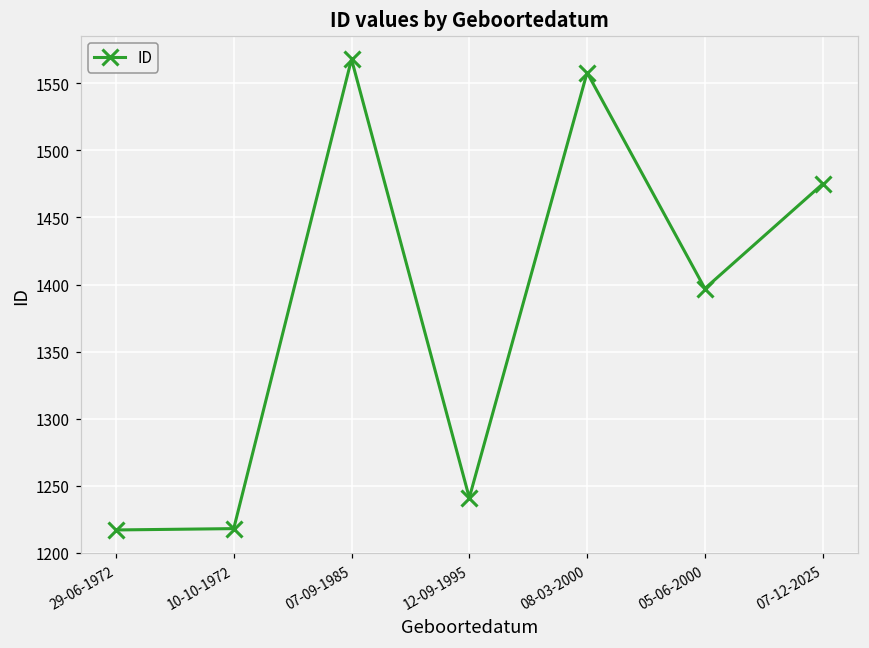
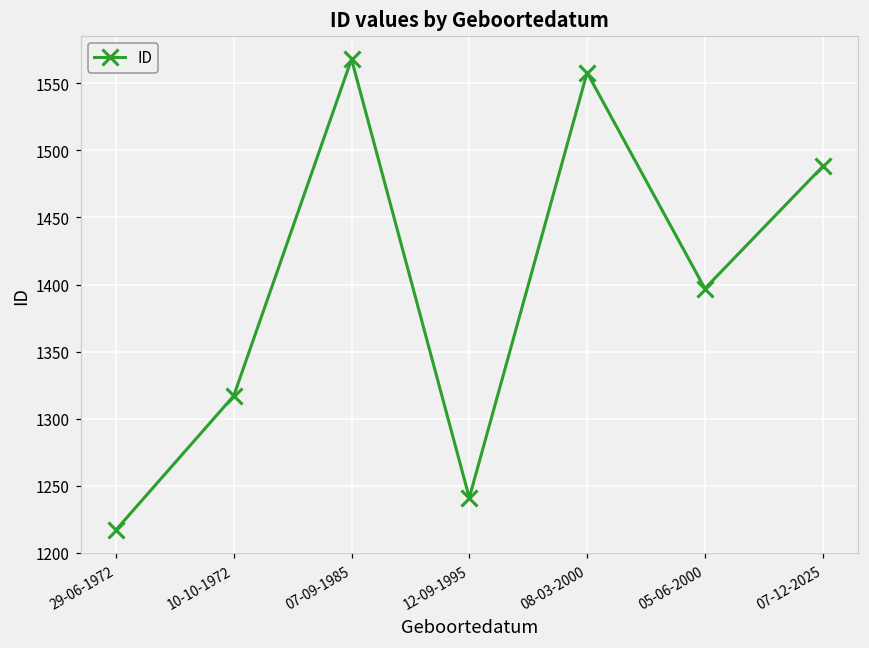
10-10-1972: 1218 -> 1317
07-12-2025: 1475 -> 1488
